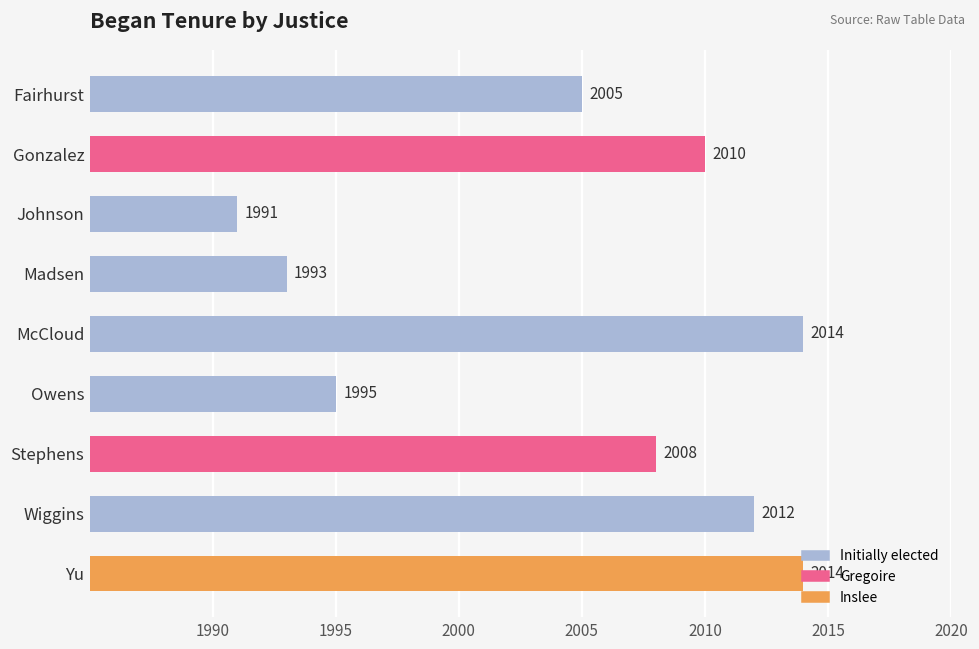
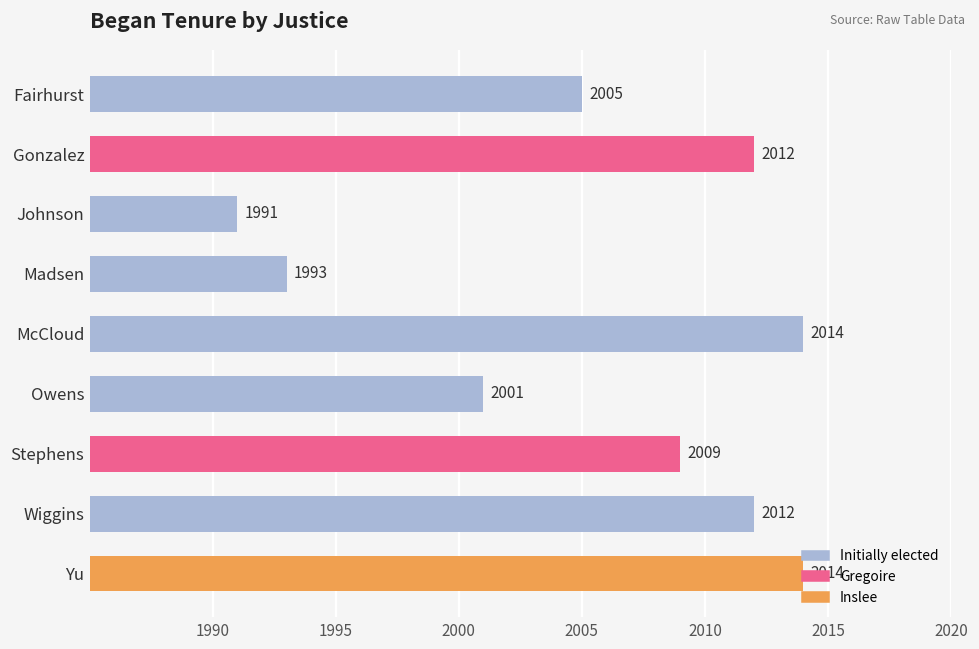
Gonzalez: 2010 -> 2012
Owens: 1995 -> 2001
Stephens: 2008 -> 2009
